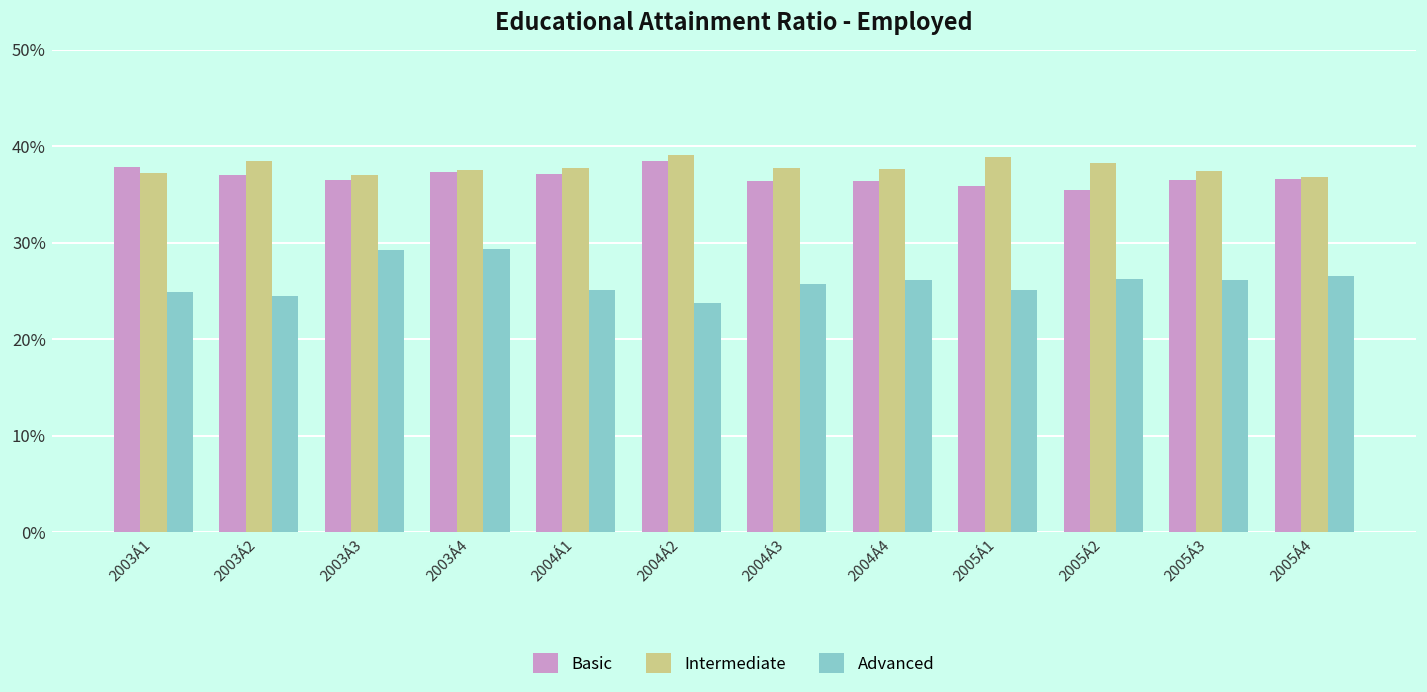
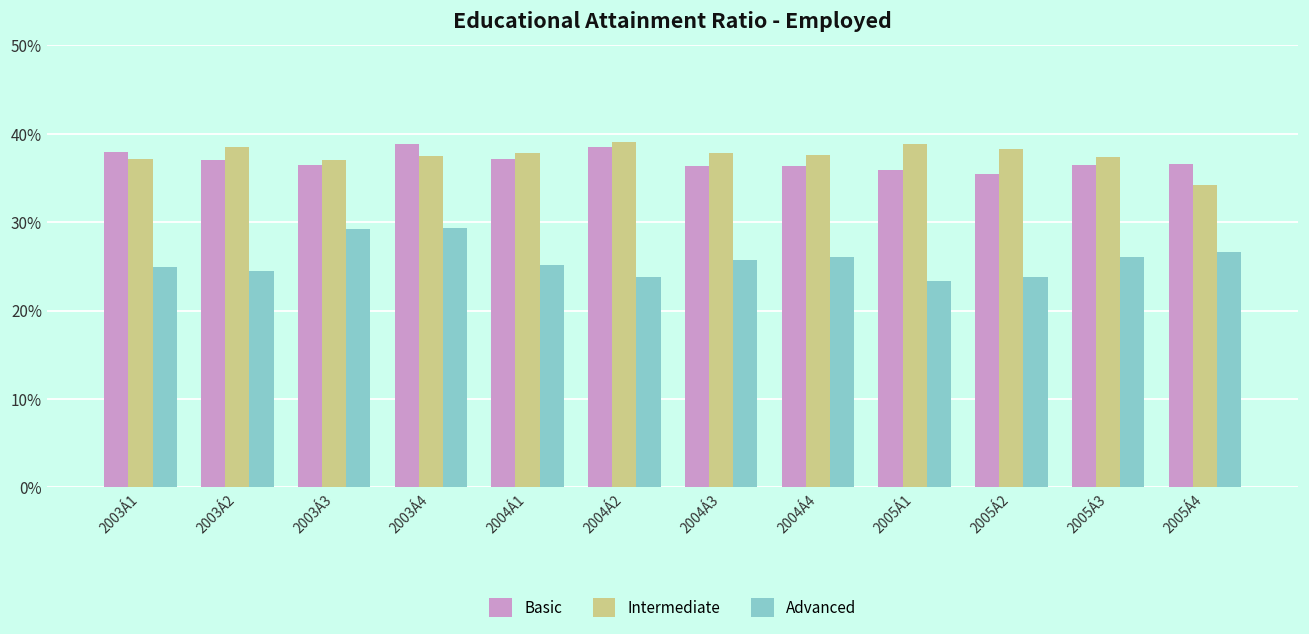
Basic, 2003Á4: 37% -> 39%
Advanced, 2005Á1: 25% -> 23%
Advanced, 2005Á2: 26% -> 24%
Intermediate, 2005Á4: 37% -> 34%
